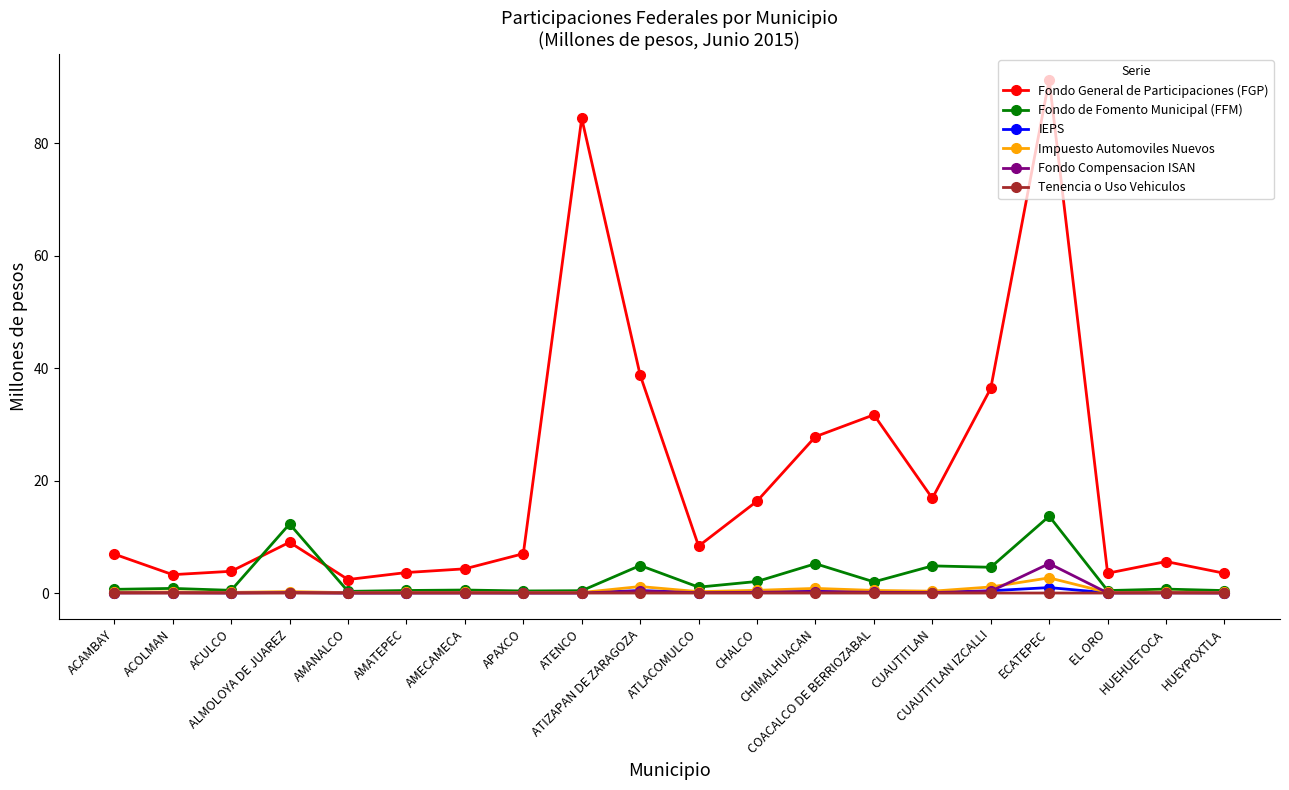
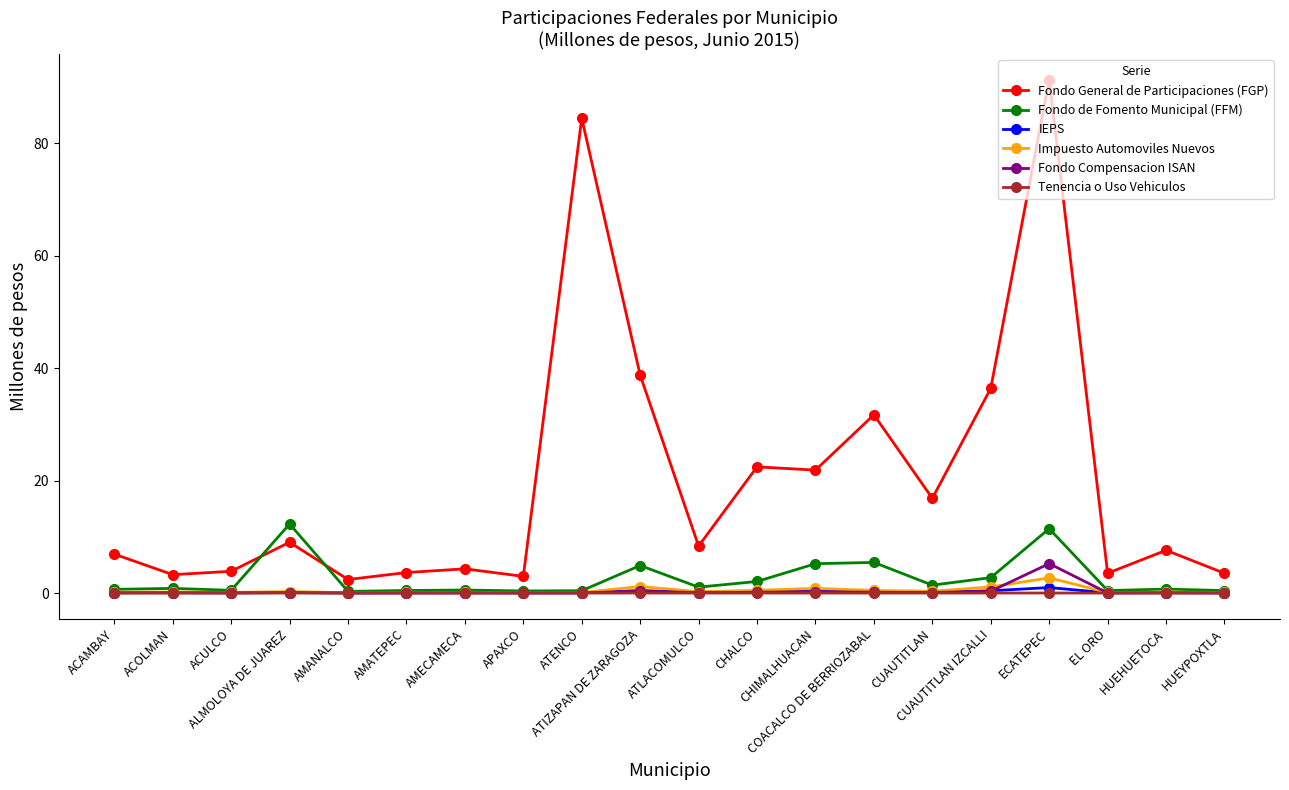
Fondo General de Participaciones (FGP), APAXCO: 7 -> 3
Fondo General de Participaciones (FGP), CHALCO: 16 -> 22
Fondo General de Participaciones (FGP), CHIMALHUACAN: 28 -> 22
Fondo de Fomento Municipal (FFM), COACALCO DE BERRIOZABAL: 2 -> 5
Fondo de Fomento Municipal (FFM), CUAUTITLAN: 5 -> 1
Fondo de Fomento Municipal (FFM), CUAUTITLAN IZCALLI: 5 -> 3
Fondo de Fomento Municipal (FFM), ECATEPEC: 14 -> 11
Fondo General de Participaciones (FGP), HUEHUETOCA: 6 -> 8
